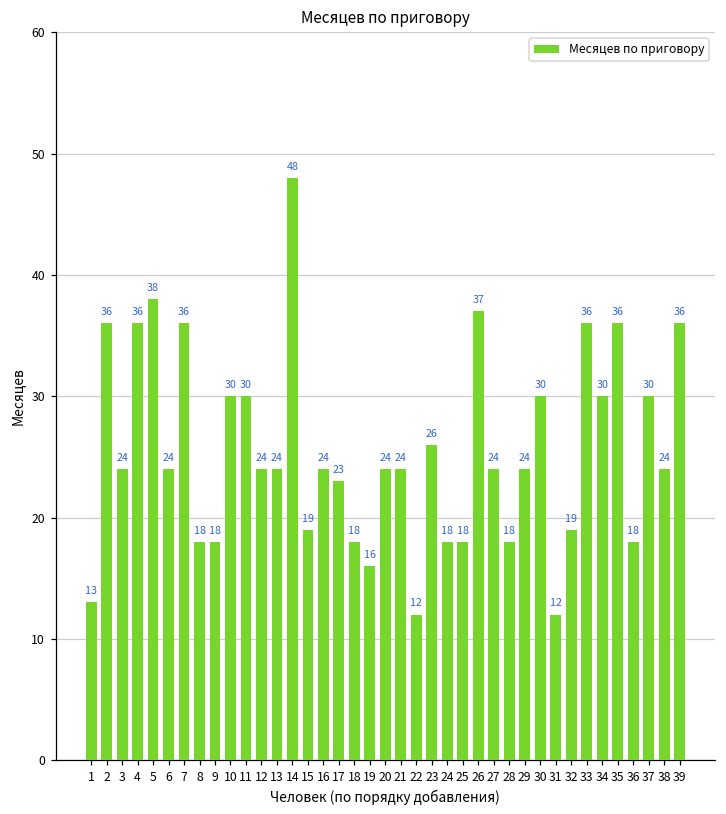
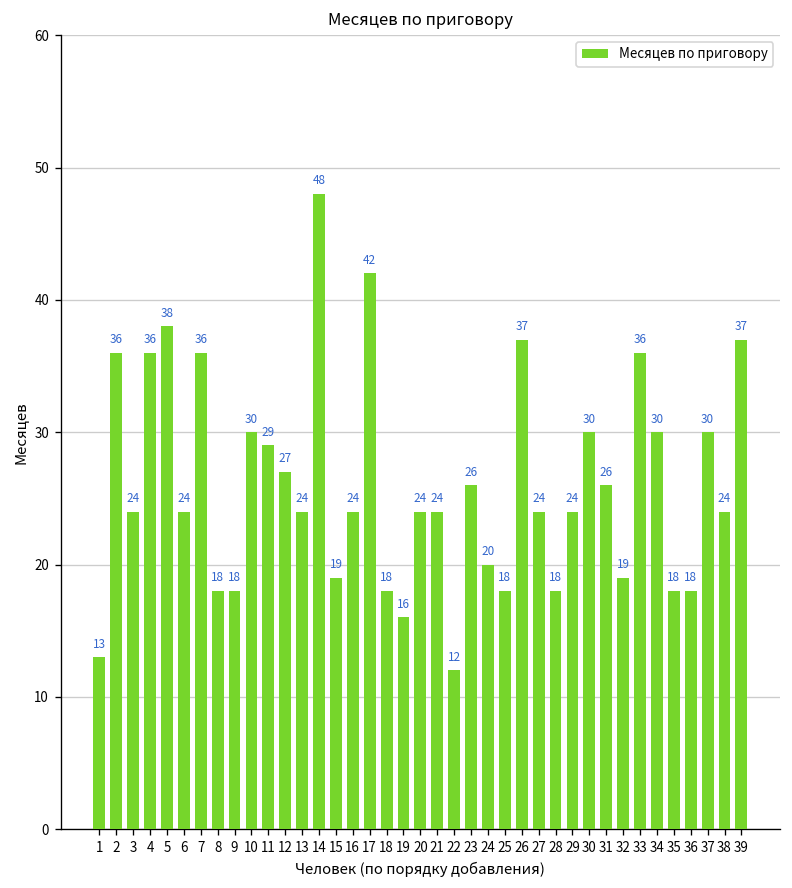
11: 30 -> 29
12: 24 -> 27
17: 23 -> 42
24: 18 -> 20
31: 12 -> 26
35: 36 -> 18
39: 36 -> 37
